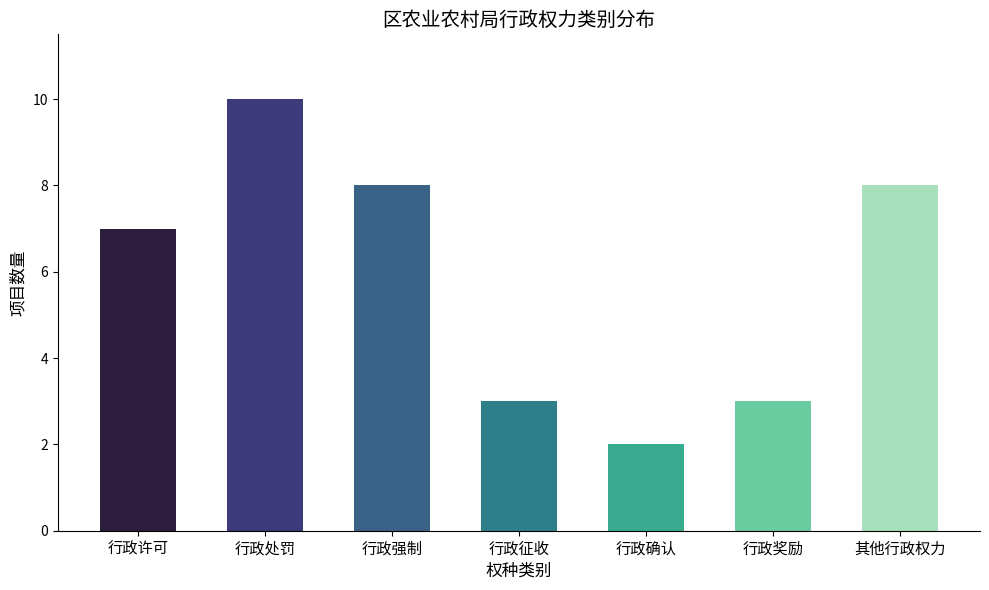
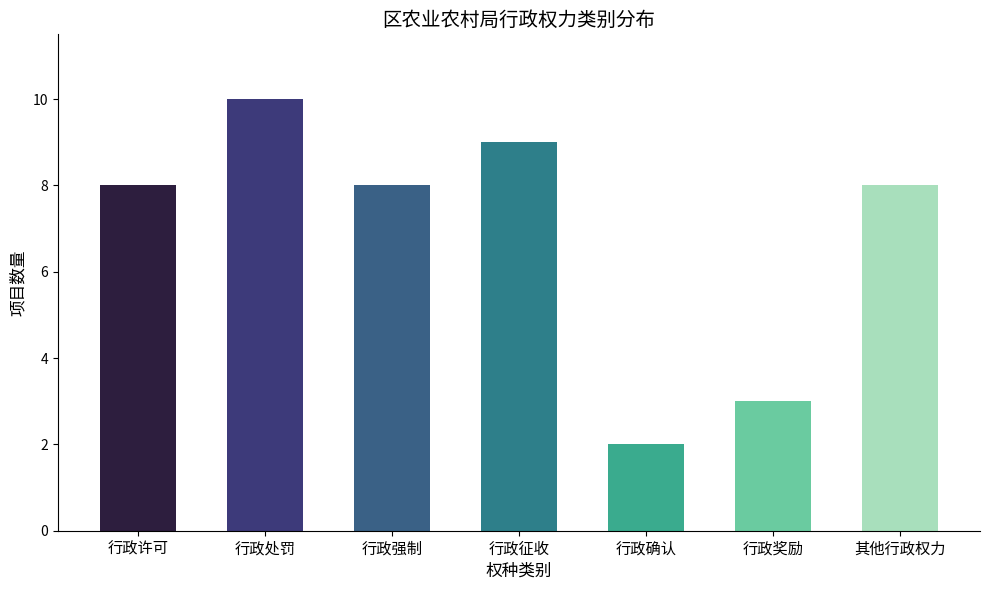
行政许可: 7 -> 8
行政征收: 3 -> 9
